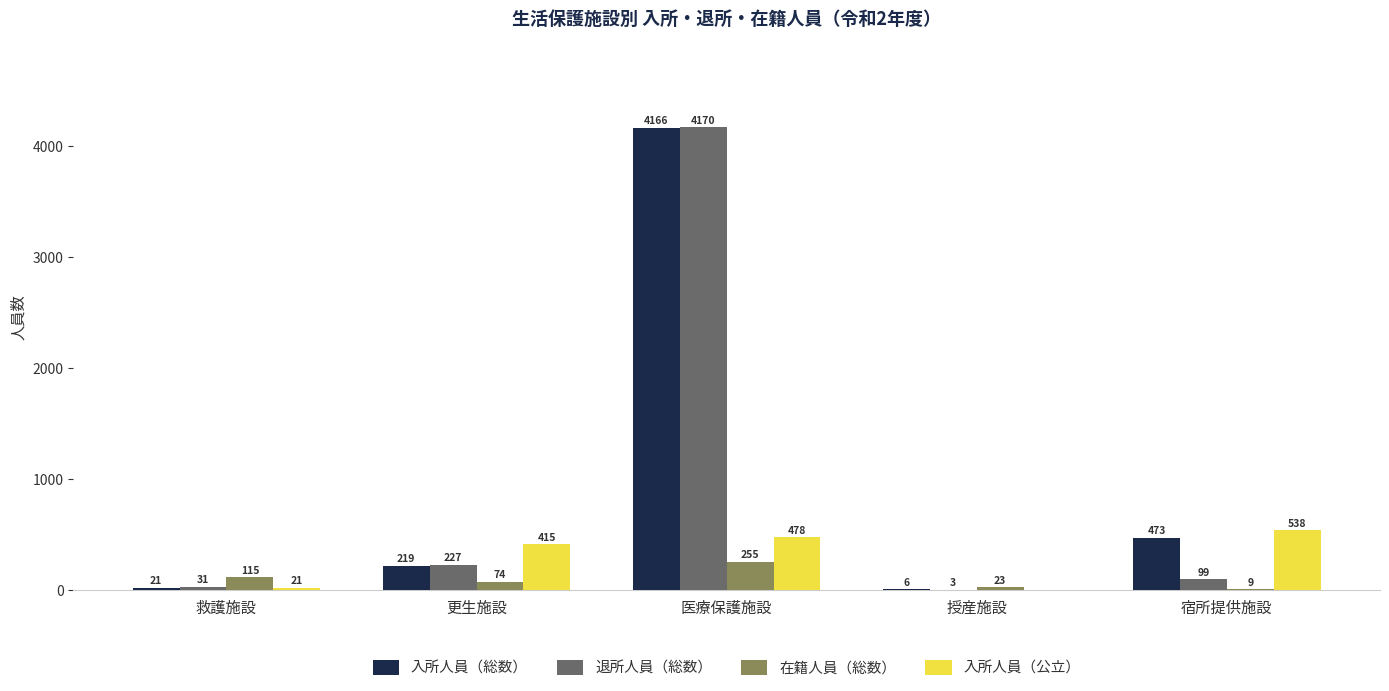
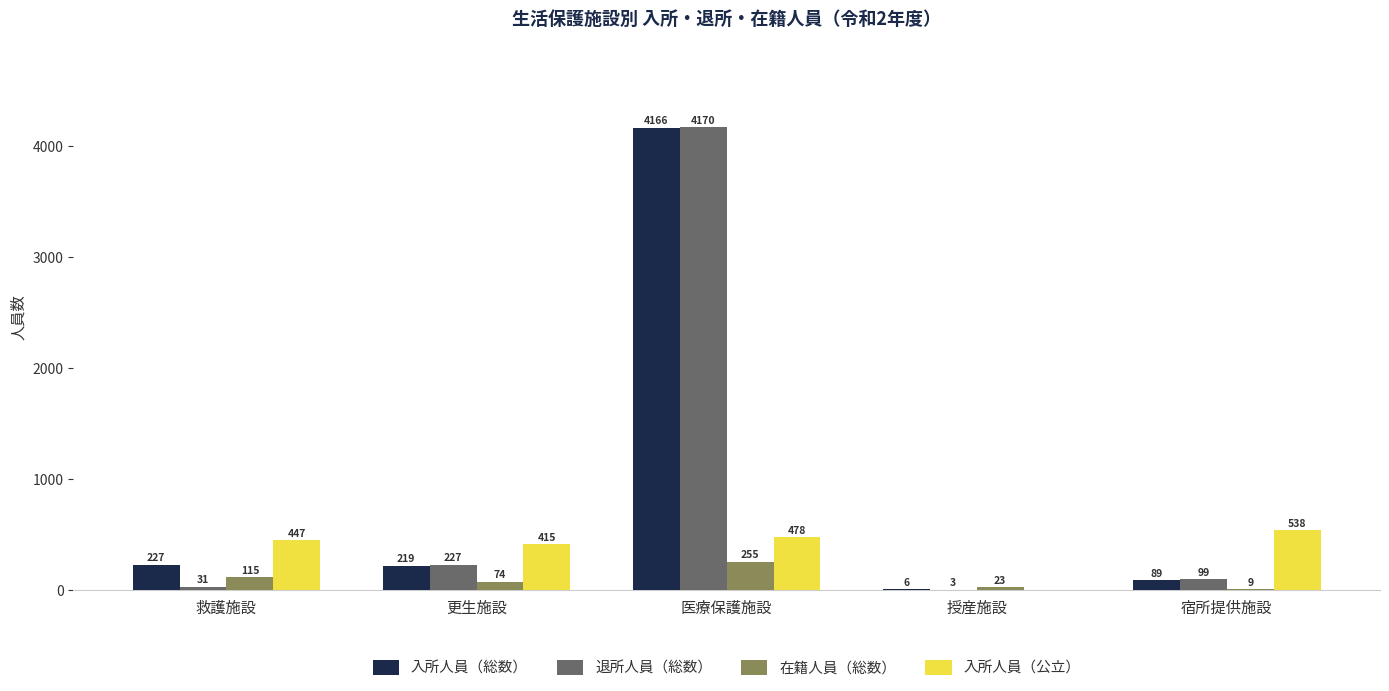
入所人員（総数）, 救護施設: 21 -> 227
入所人員（公立）, 救護施設: 21 -> 447
入所人員（総数）, 宿所提供施設: 473 -> 89
